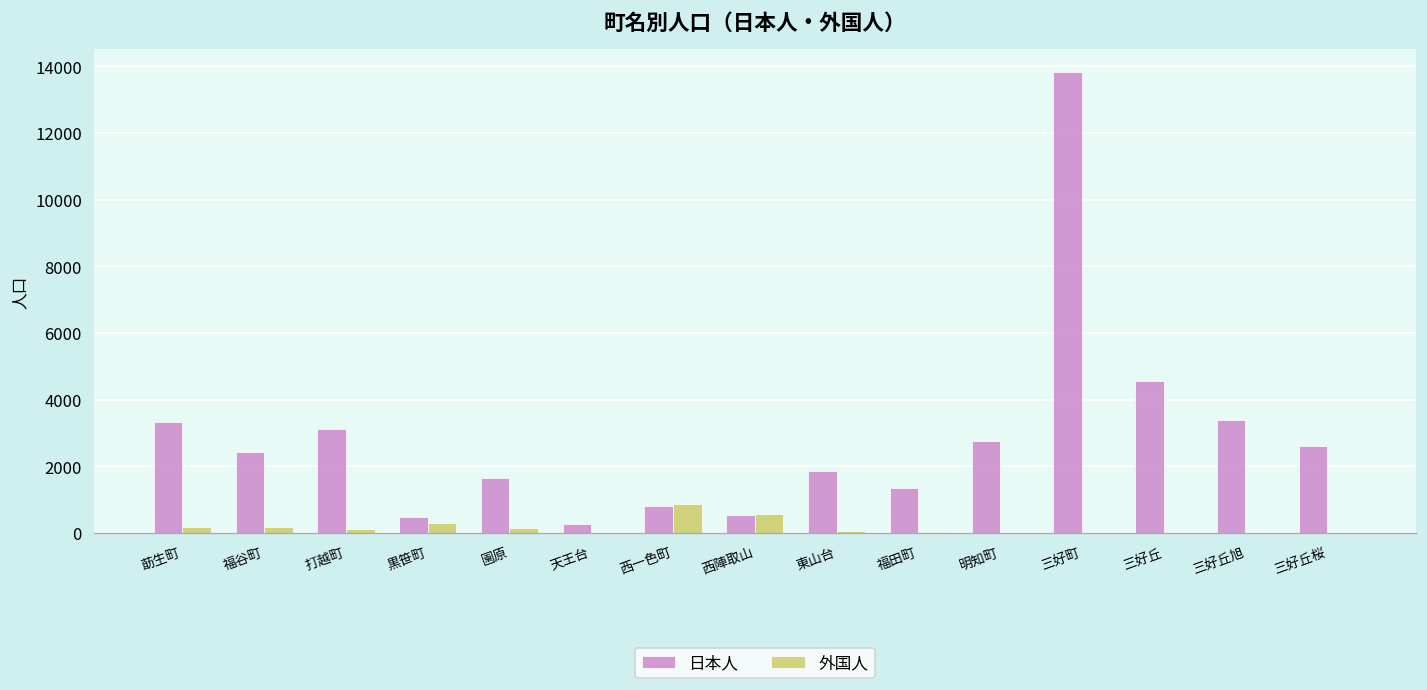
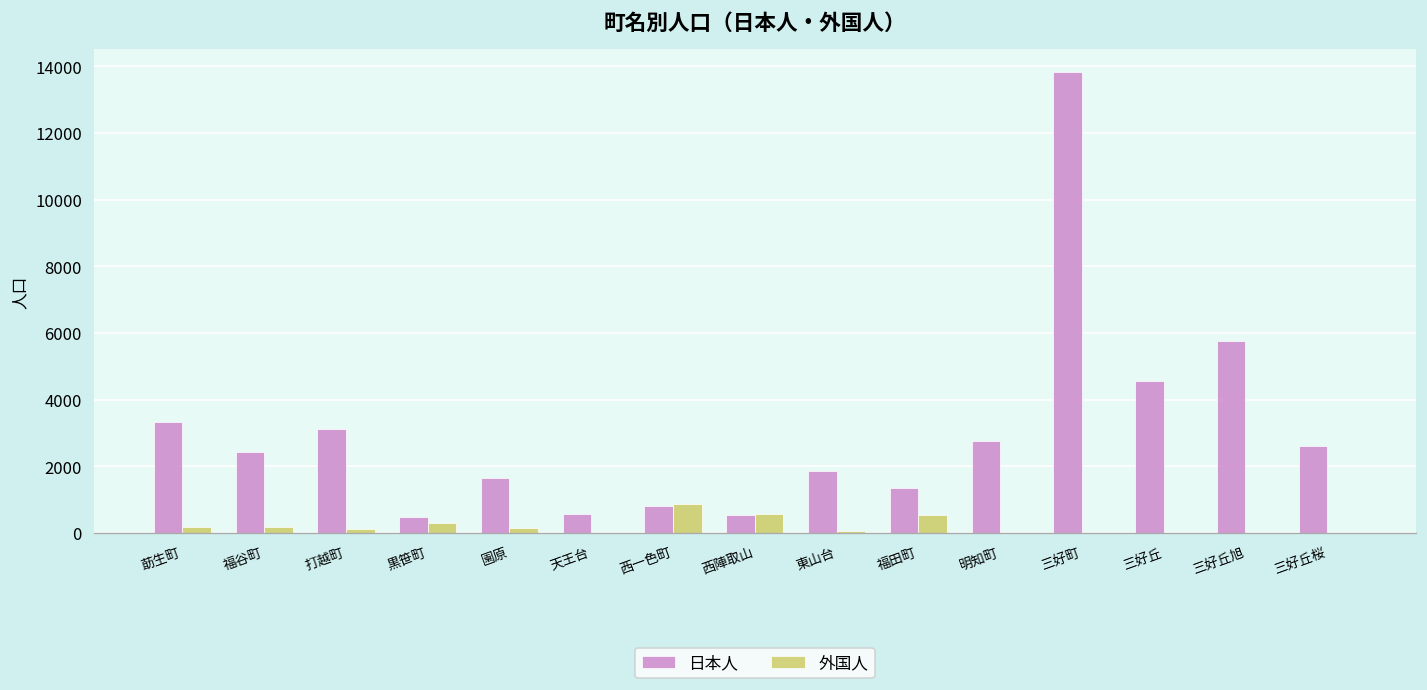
日本人, 天王台: 300 -> 600
外国人, 福田町: 0 -> 500
日本人, 三好丘旭: 3400 -> 5800
